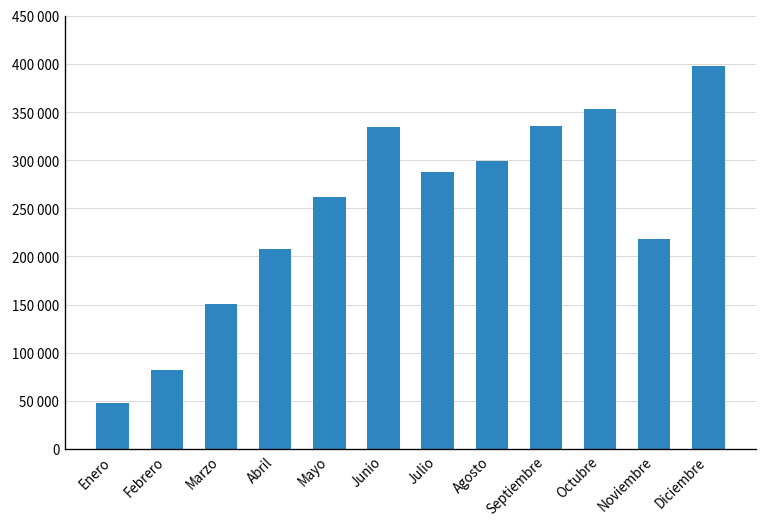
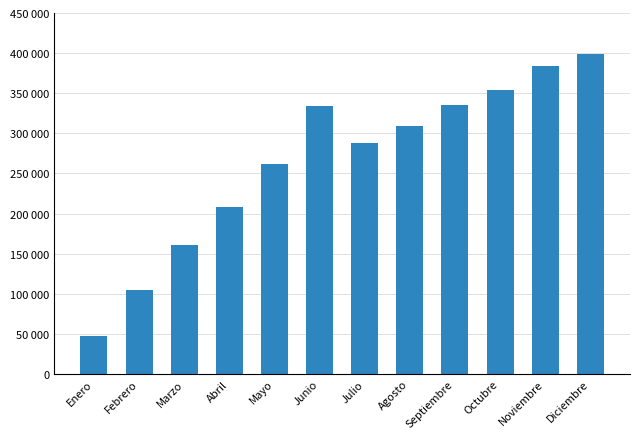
Febrero: 80000 -> 100000
Marzo: 150000 -> 160000
Agosto: 300000 -> 310000
Noviembre: 220000 -> 380000
